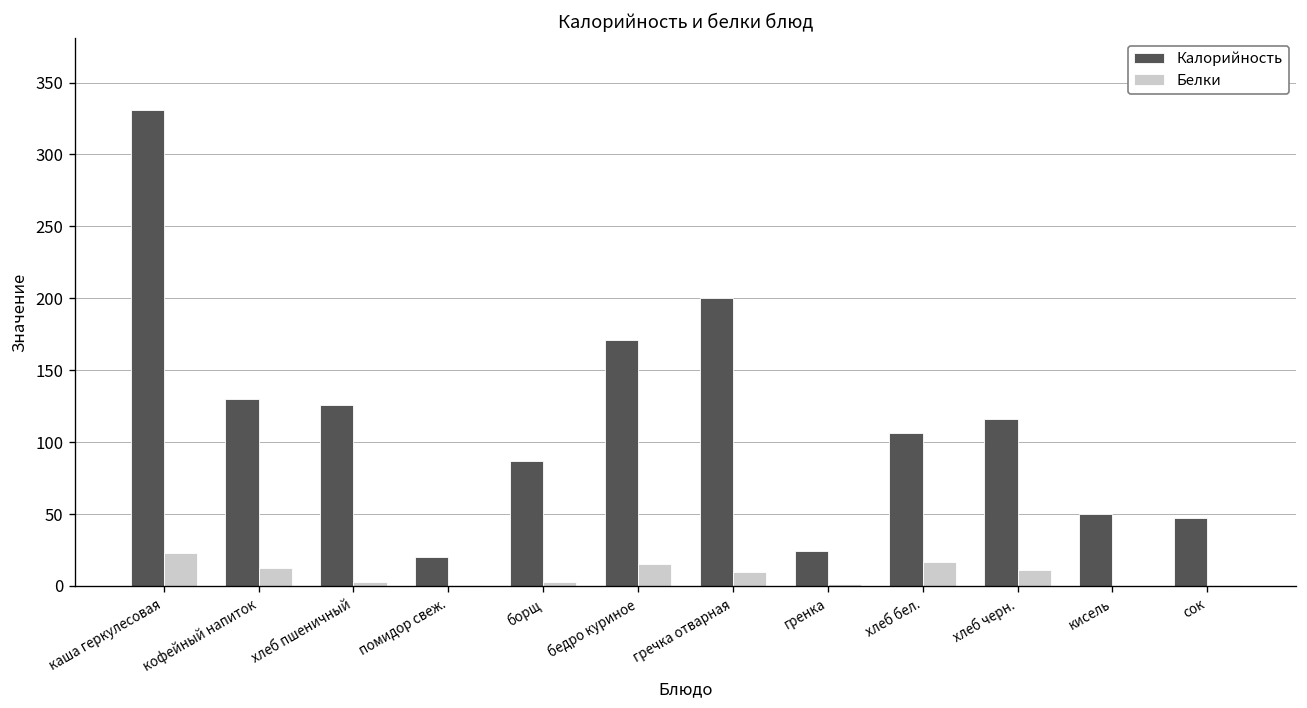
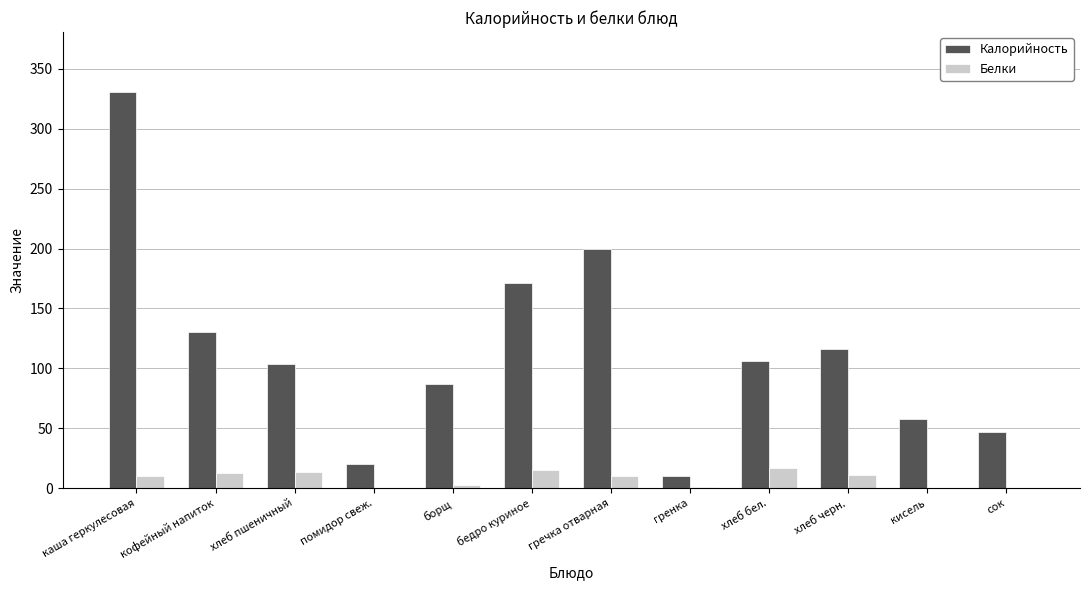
Белки, каша геркулесовая: 23 -> 10
Калорийность, хлеб пшеничный: 126 -> 104
Белки, хлеб пшеничный: 3 -> 13
Калорийность, гренка: 24 -> 10
Калорийность, кисель: 50 -> 58
